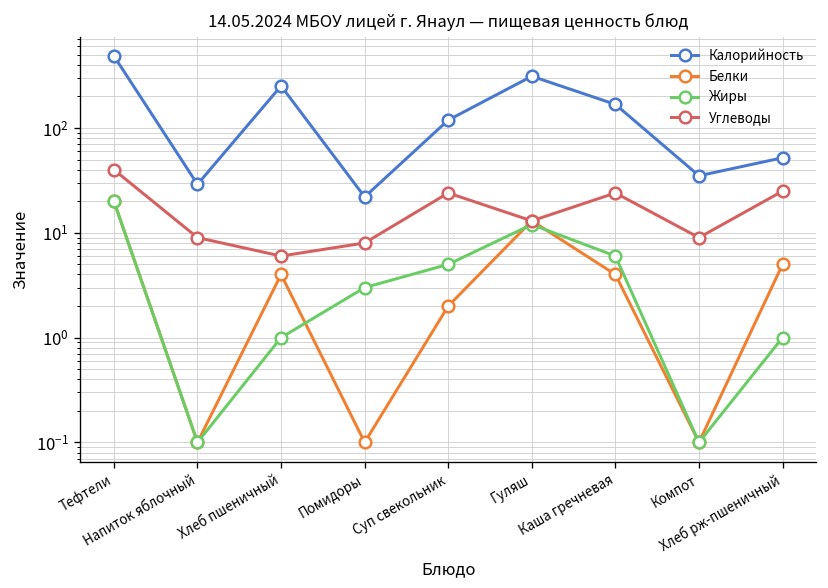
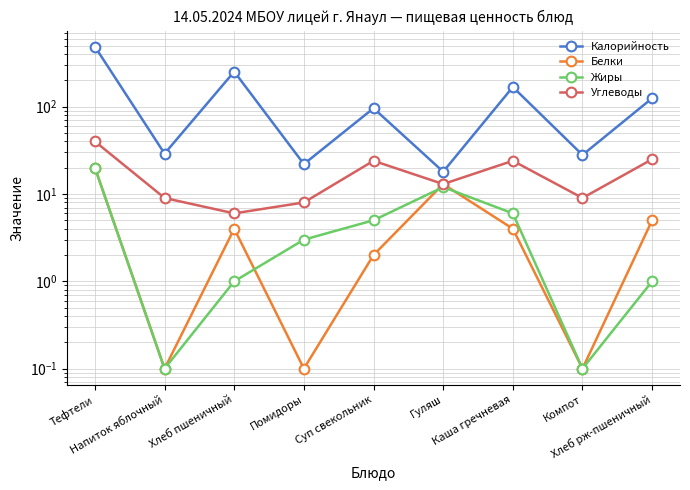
Калорийность, Суп свекольник: 120 -> 100
Калорийность, Гуляш: 310 -> 18
Калорийность, Компот: 35 -> 28
Калорийность, Хлеб рж-пшеничный: 50 -> 130
